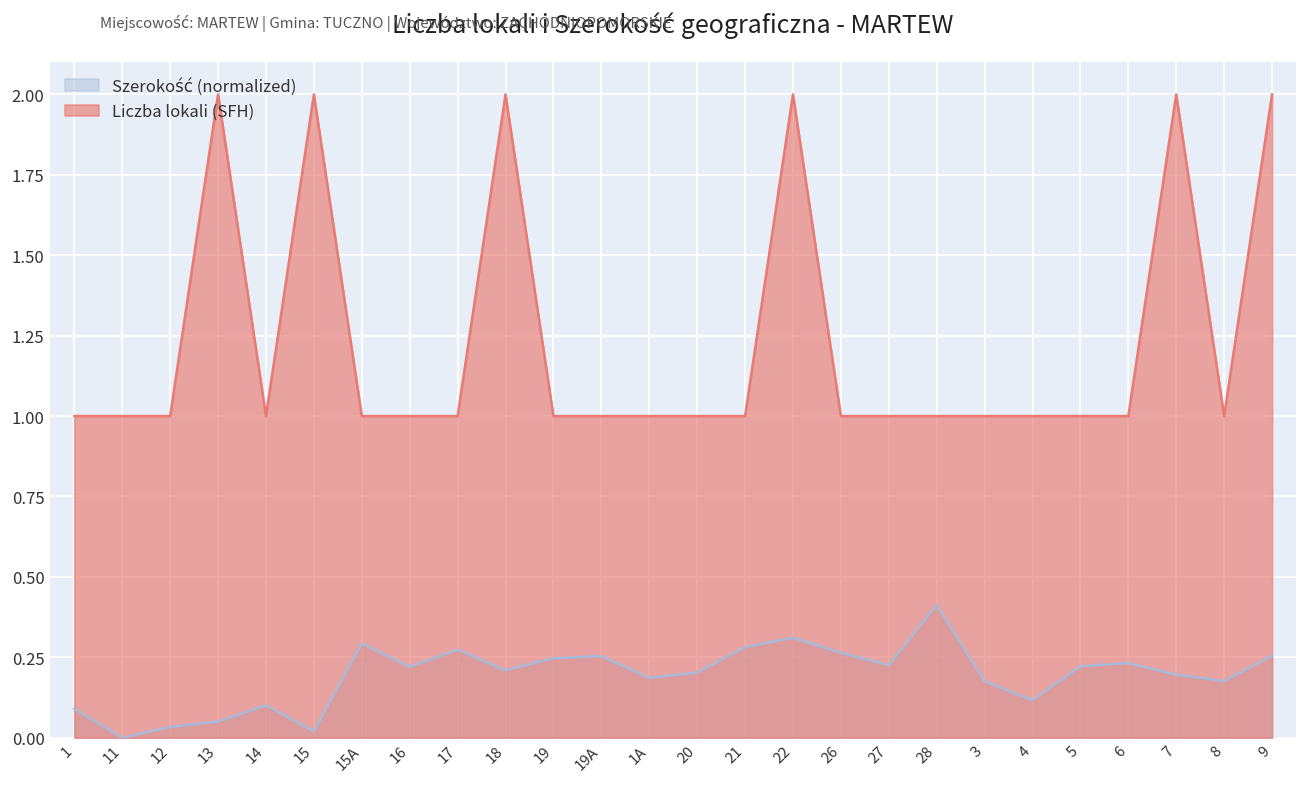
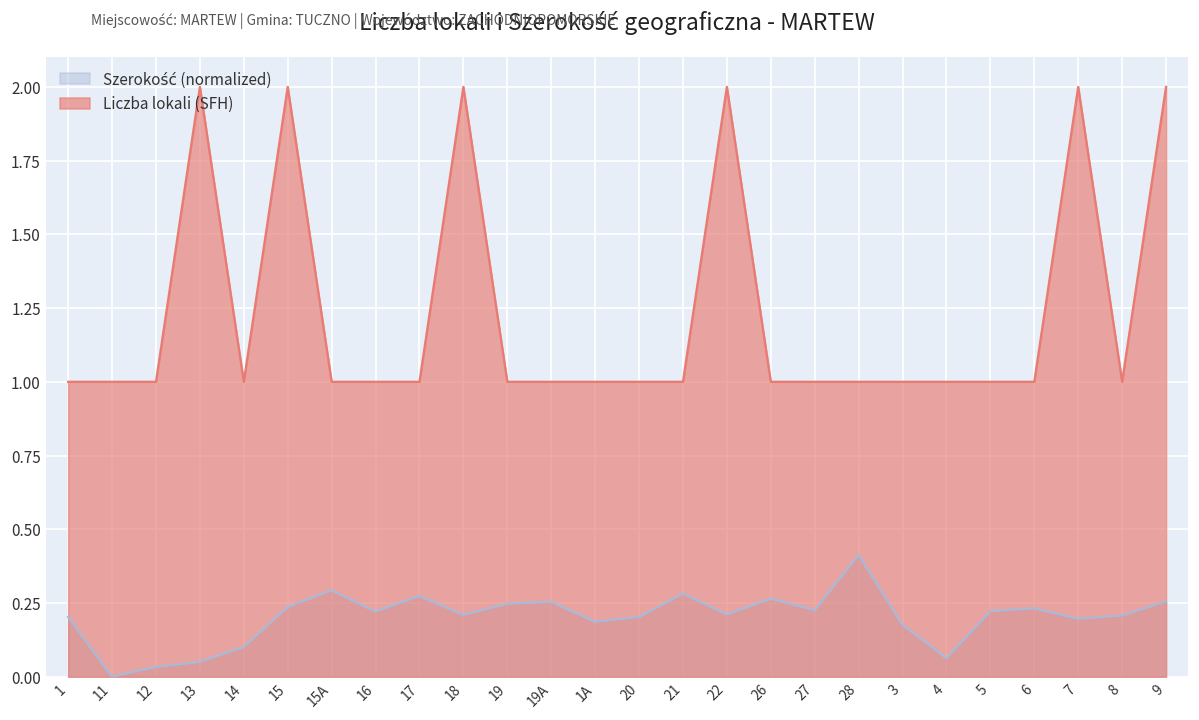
Szerokość (normalized), 1: 0.09 -> 0.20
Szerokość (normalized), 15: 0.02 -> 0.24
Szerokość (normalized), 22: 0.31 -> 0.21
Szerokość (normalized), 4: 0.12 -> 0.06
Szerokość (normalized), 8: 0.18 -> 0.21
